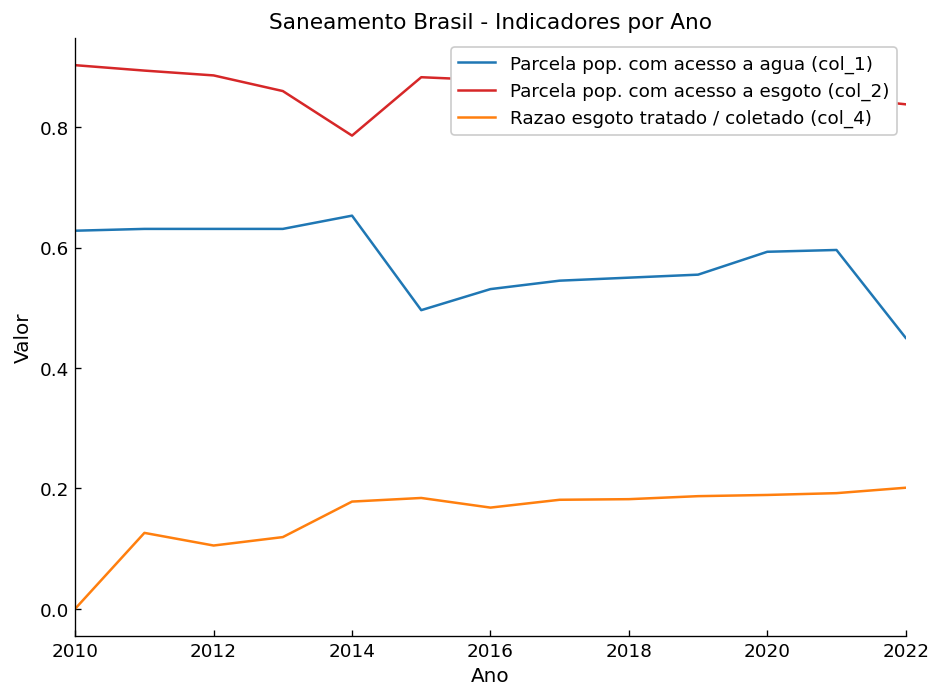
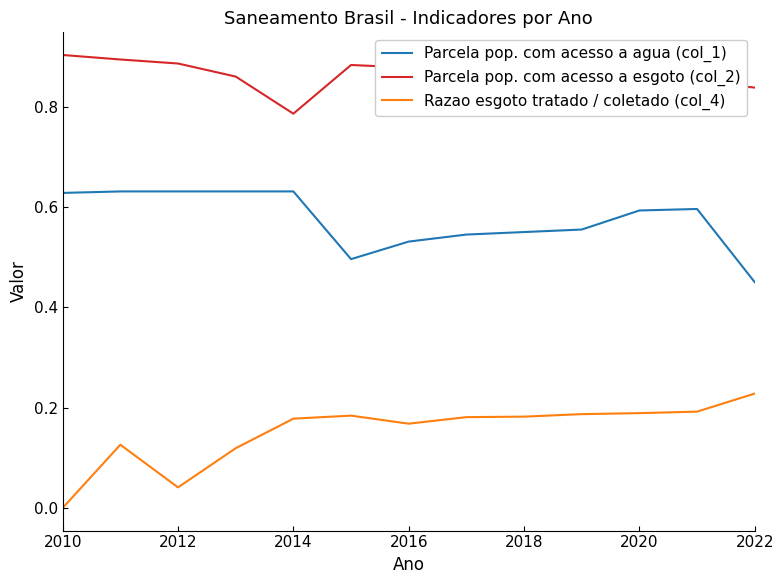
Razao esgoto tratado / coletado (col_4), 2012: 0.11 -> 0.04
Parcela pop. com acesso a agua (col_1), 2014: 0.65 -> 0.63
Razao esgoto tratado / coletado (col_4), 2022: 0.20 -> 0.23
